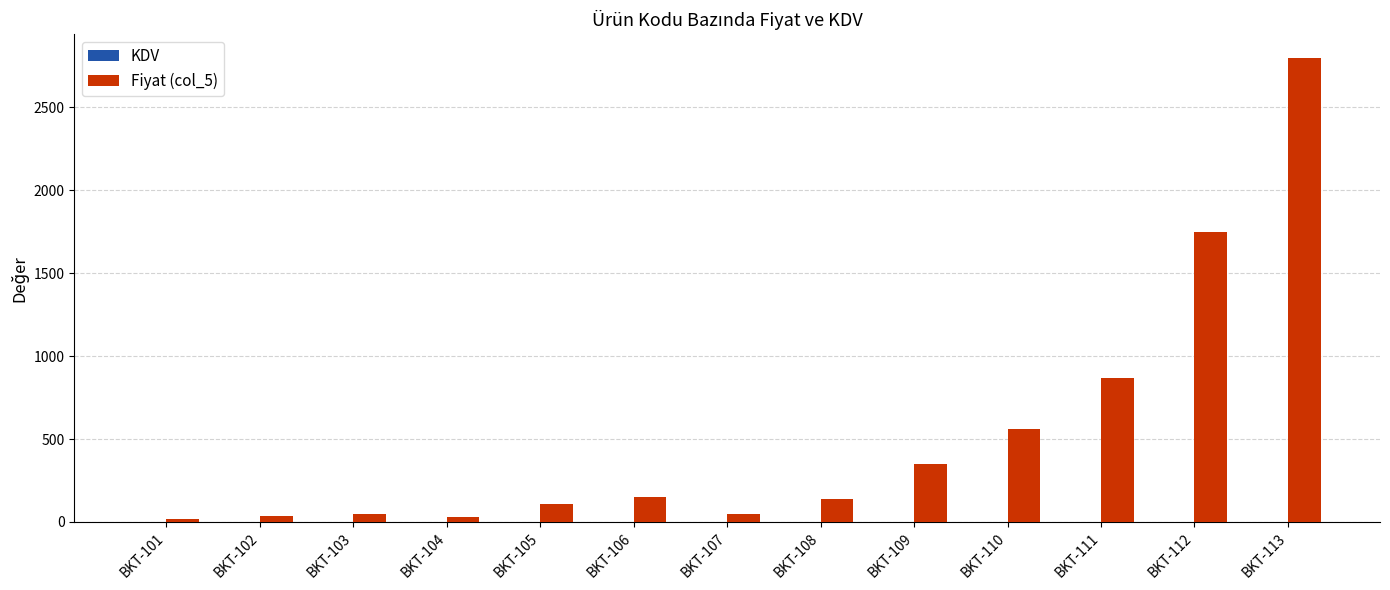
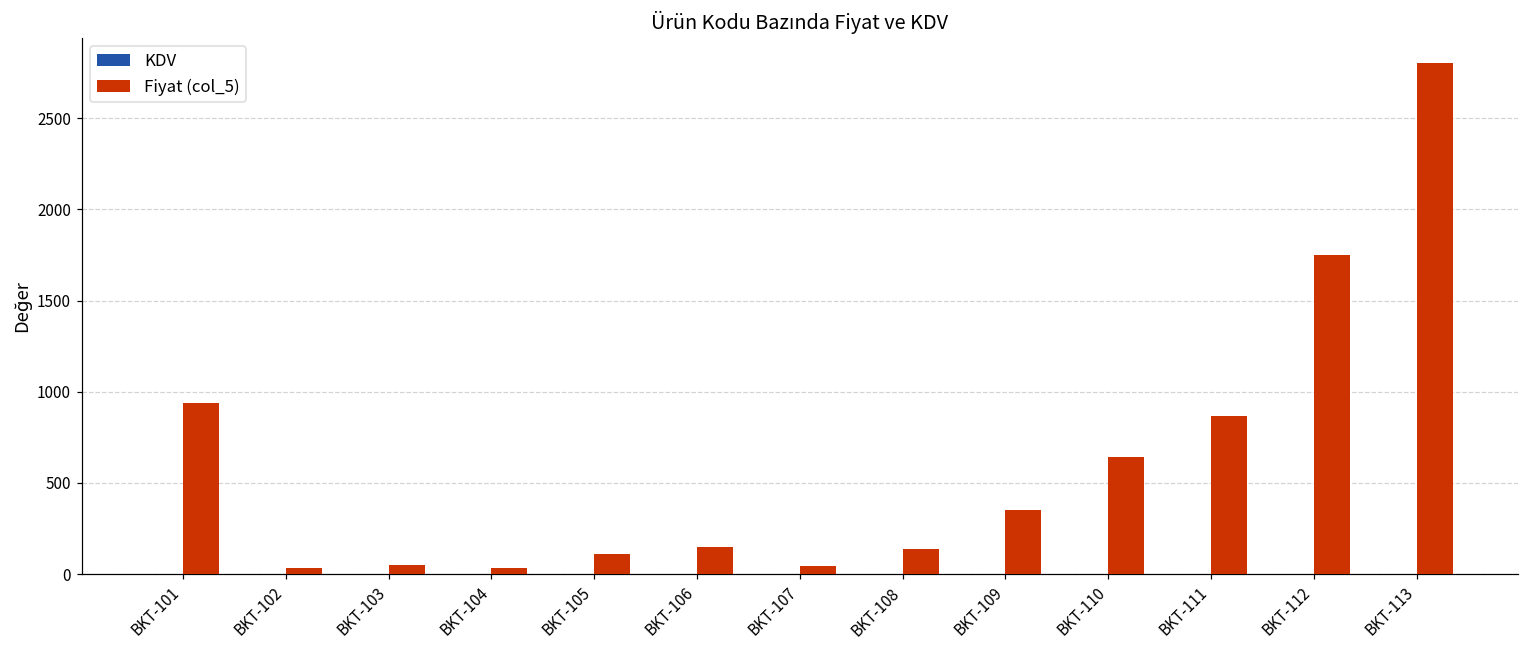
Fiyat (col_5), BKT-101: 20 -> 940
Fiyat (col_5), BKT-110: 560 -> 640
